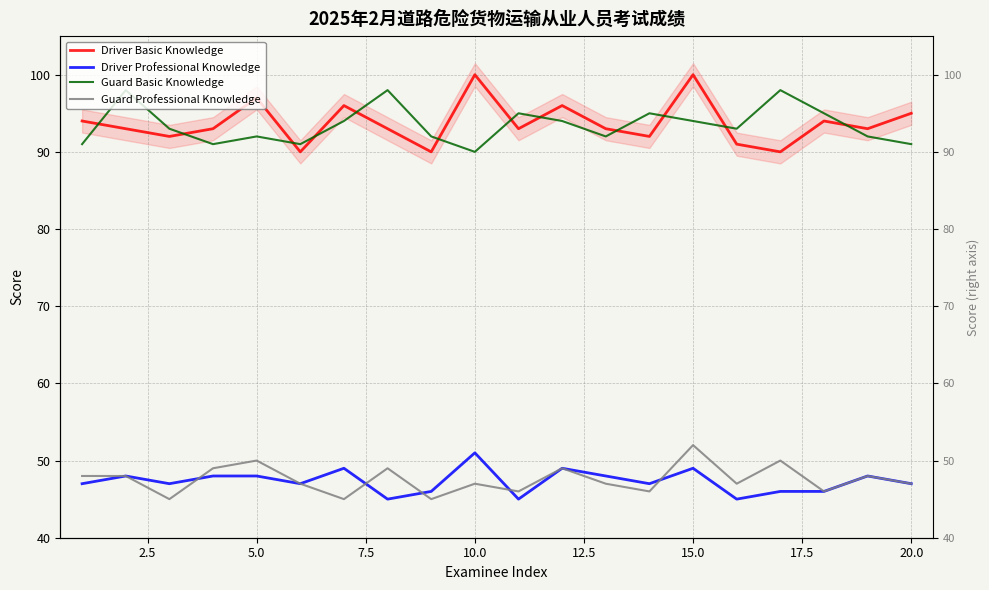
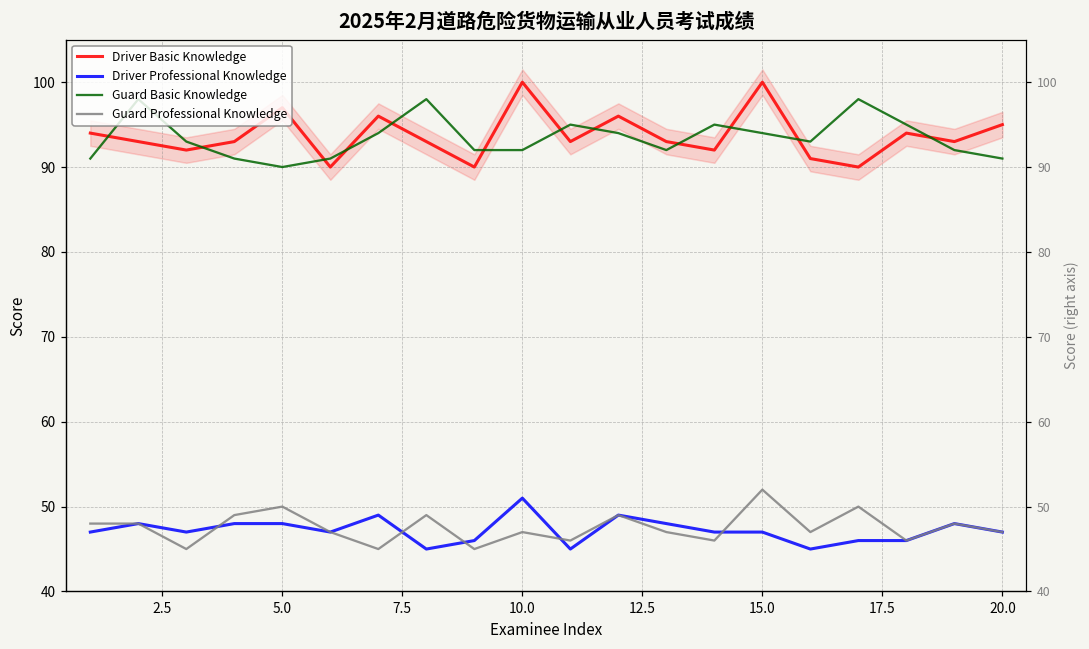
Guard Basic Knowledge, 5.0: 92 -> 90
Guard Basic Knowledge, 10.0: 90 -> 92
Driver Professional Knowledge, 15.0: 49 -> 47
